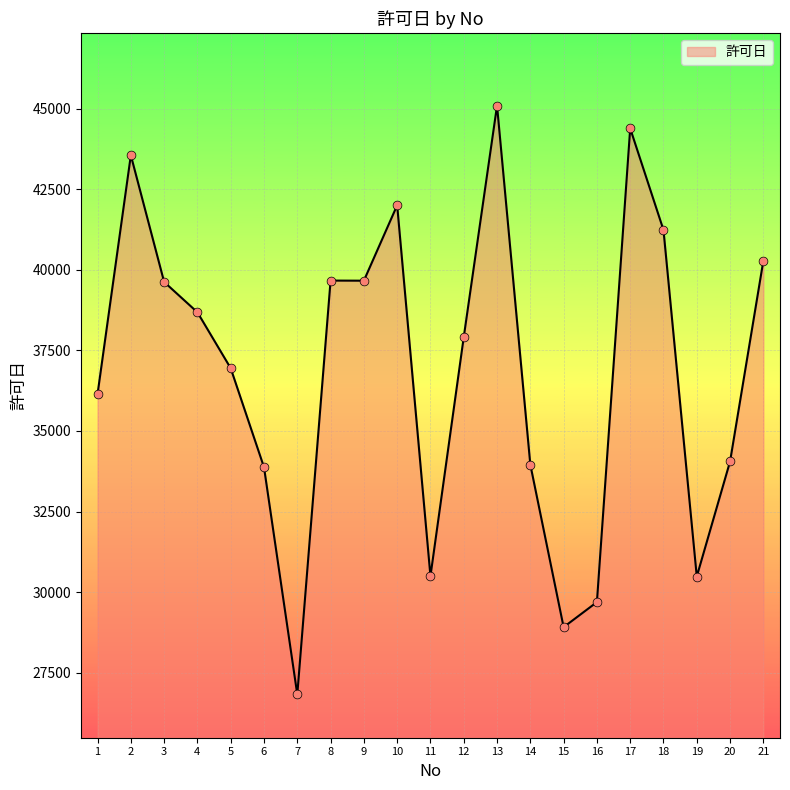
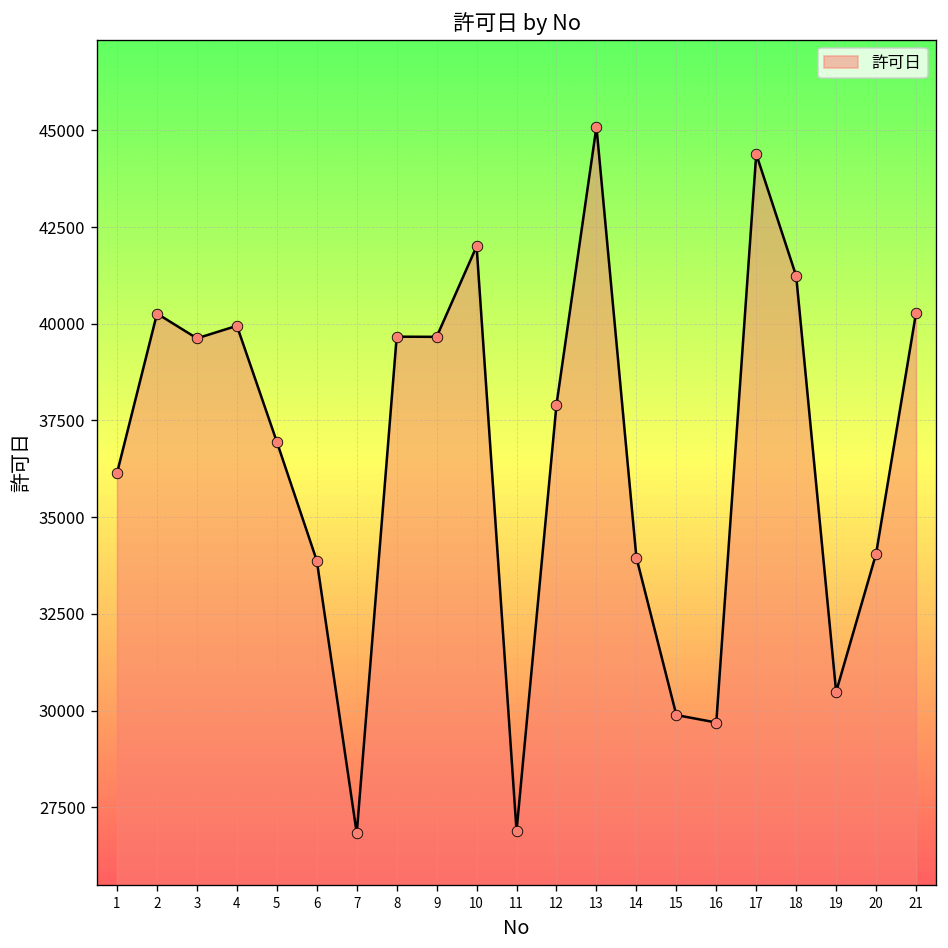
2: 43600 -> 40300
4: 38700 -> 39900
11: 30500 -> 26900
15: 28900 -> 29900
